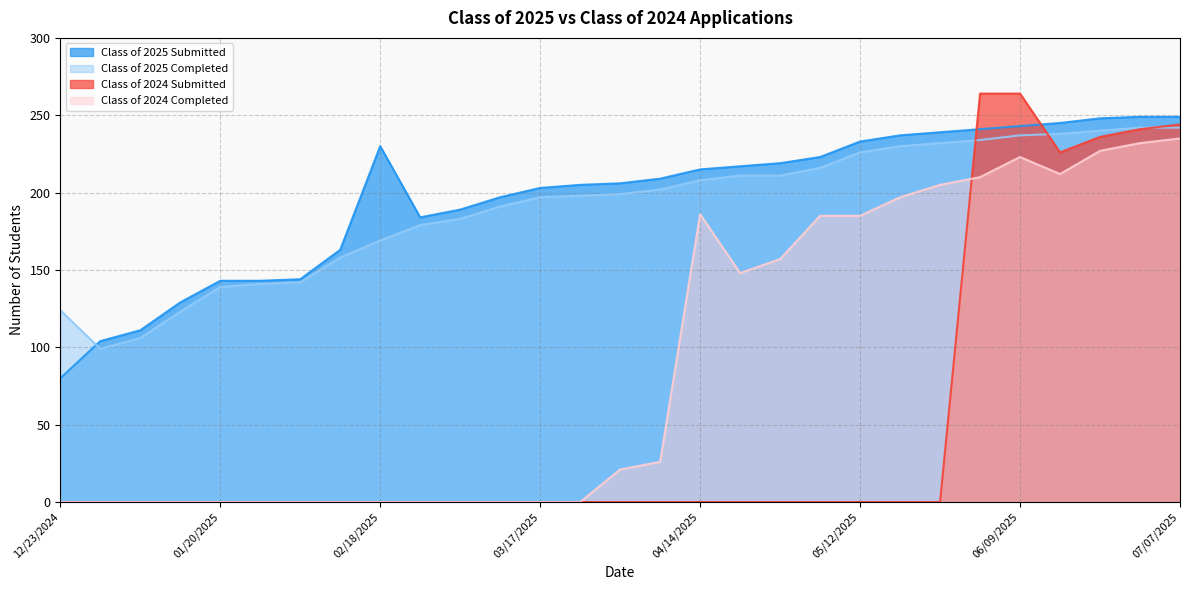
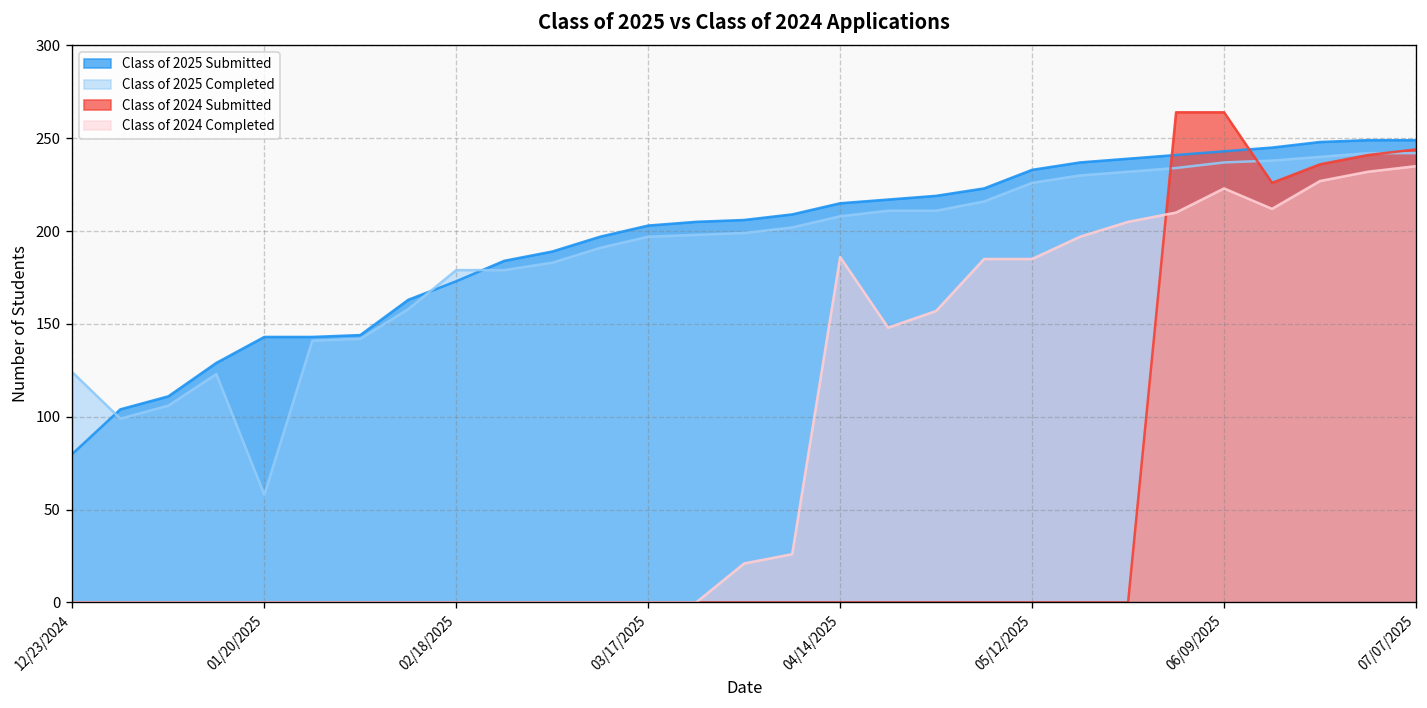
Class of 2025 Completed, 01/20/2025: 139 -> 58
Class of 2025 Submitted, 02/18/2025: 230 -> 173
Class of 2025 Completed, 02/18/2025: 169 -> 179
